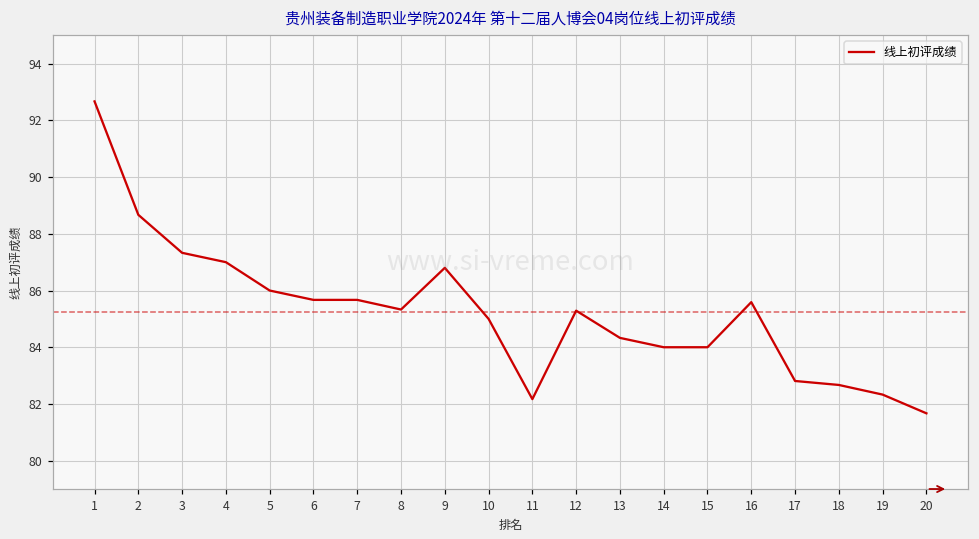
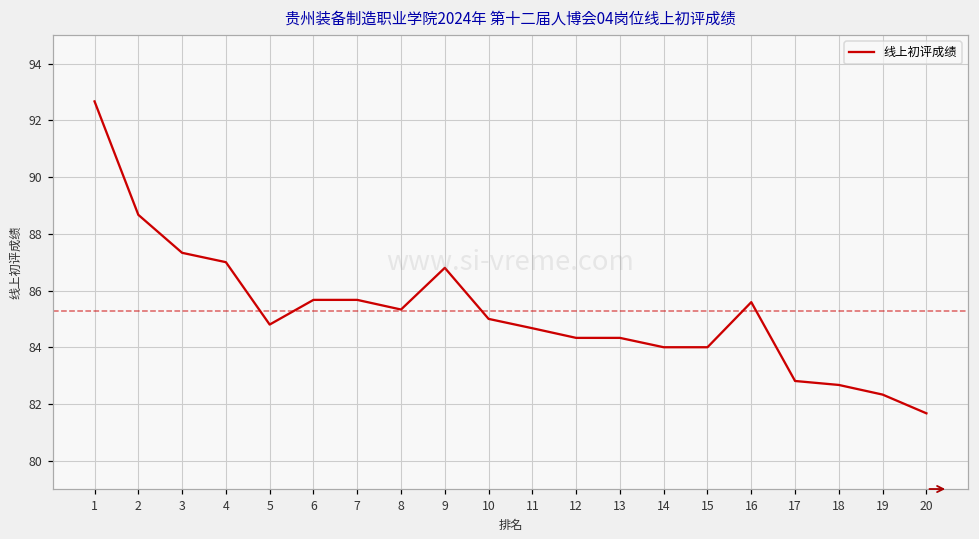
5: 86.0 -> 84.8
11: 82.2 -> 84.7
12: 85.3 -> 84.3
